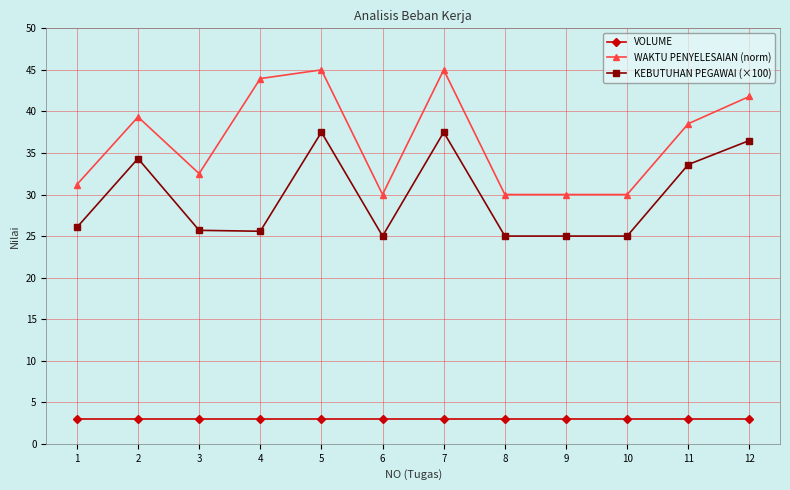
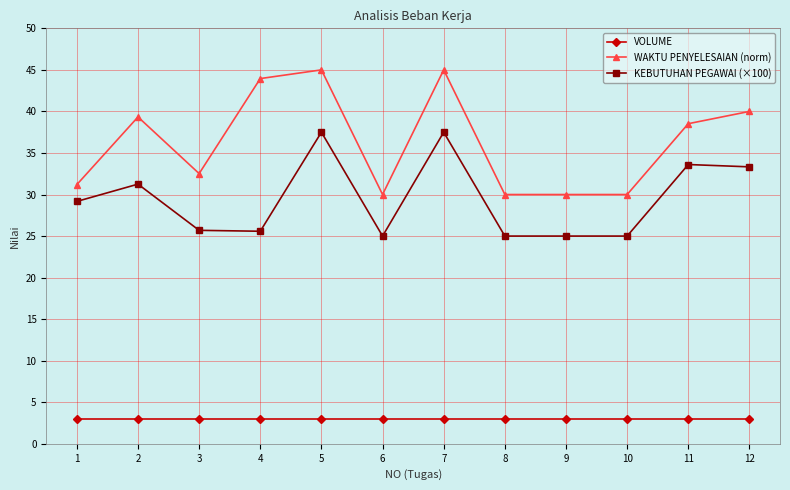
KEBUTUHAN PEGAWAI (×100), 1: 26 -> 29
KEBUTUHAN PEGAWAI (×100), 2: 34 -> 31
WAKTU PENYELESAIAN (norm), 12: 42 -> 40
KEBUTUHAN PEGAWAI (×100), 12: 37 -> 33
